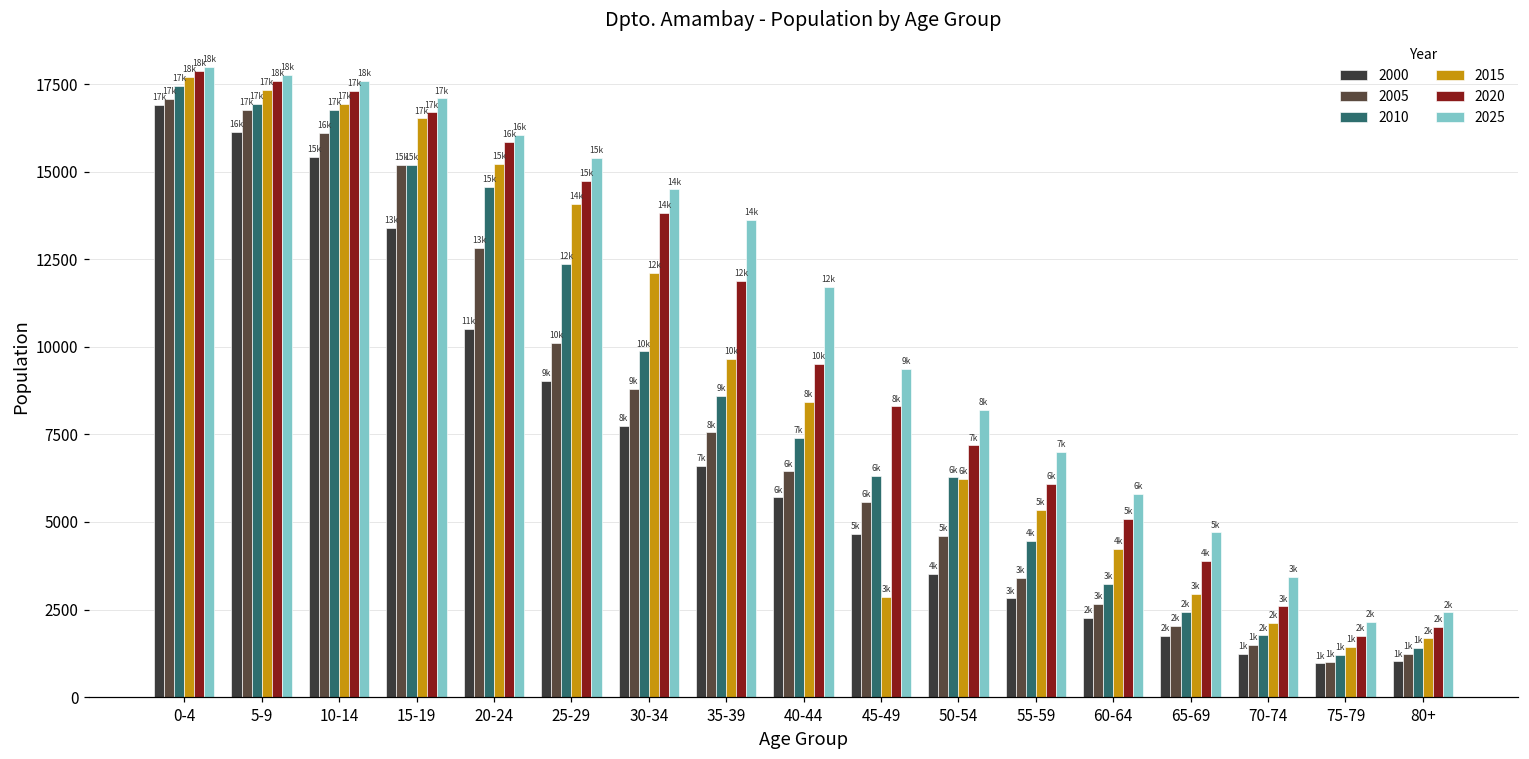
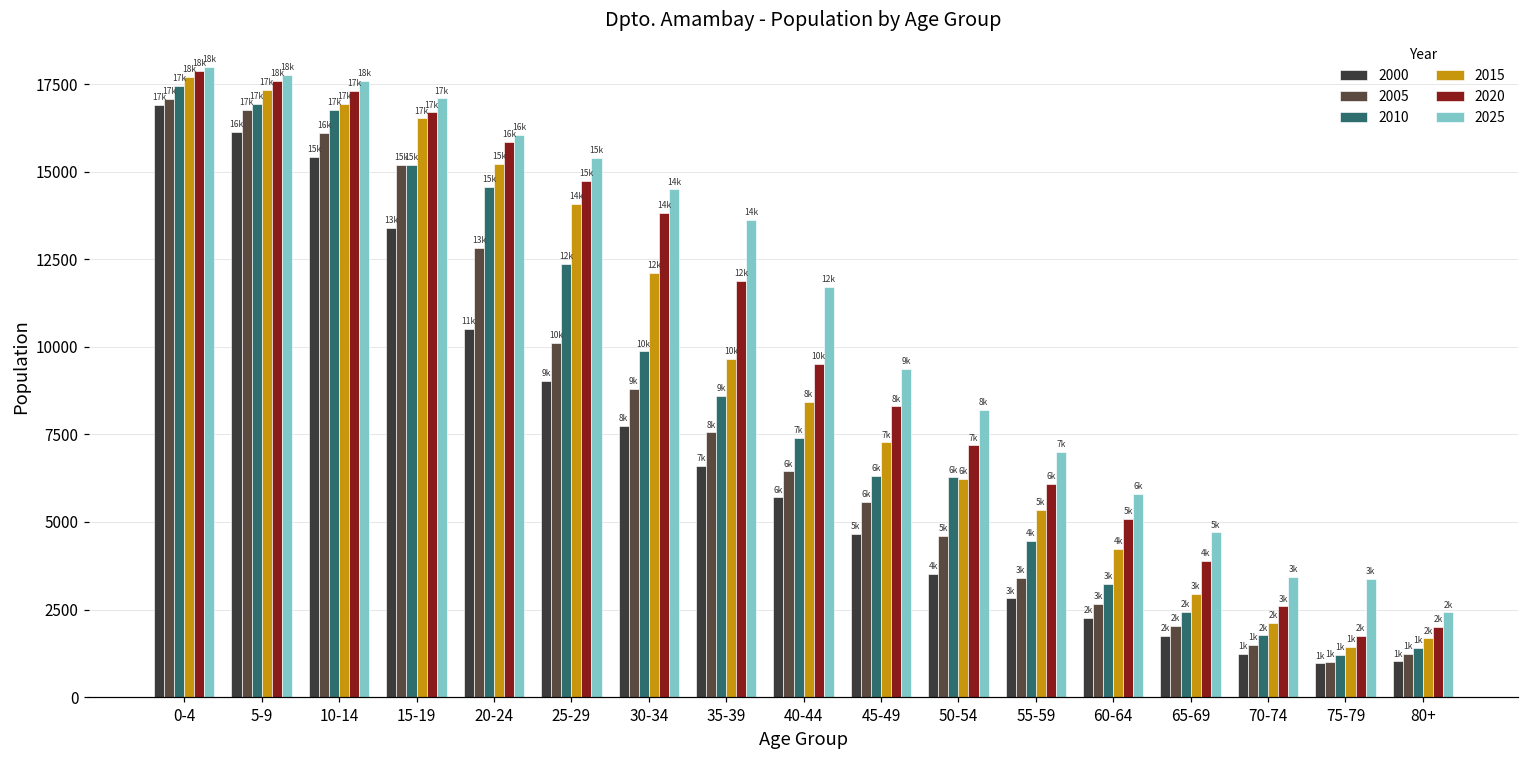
2015, 45-49: 3k -> 7k
2025, 75-79: 2k -> 3k
